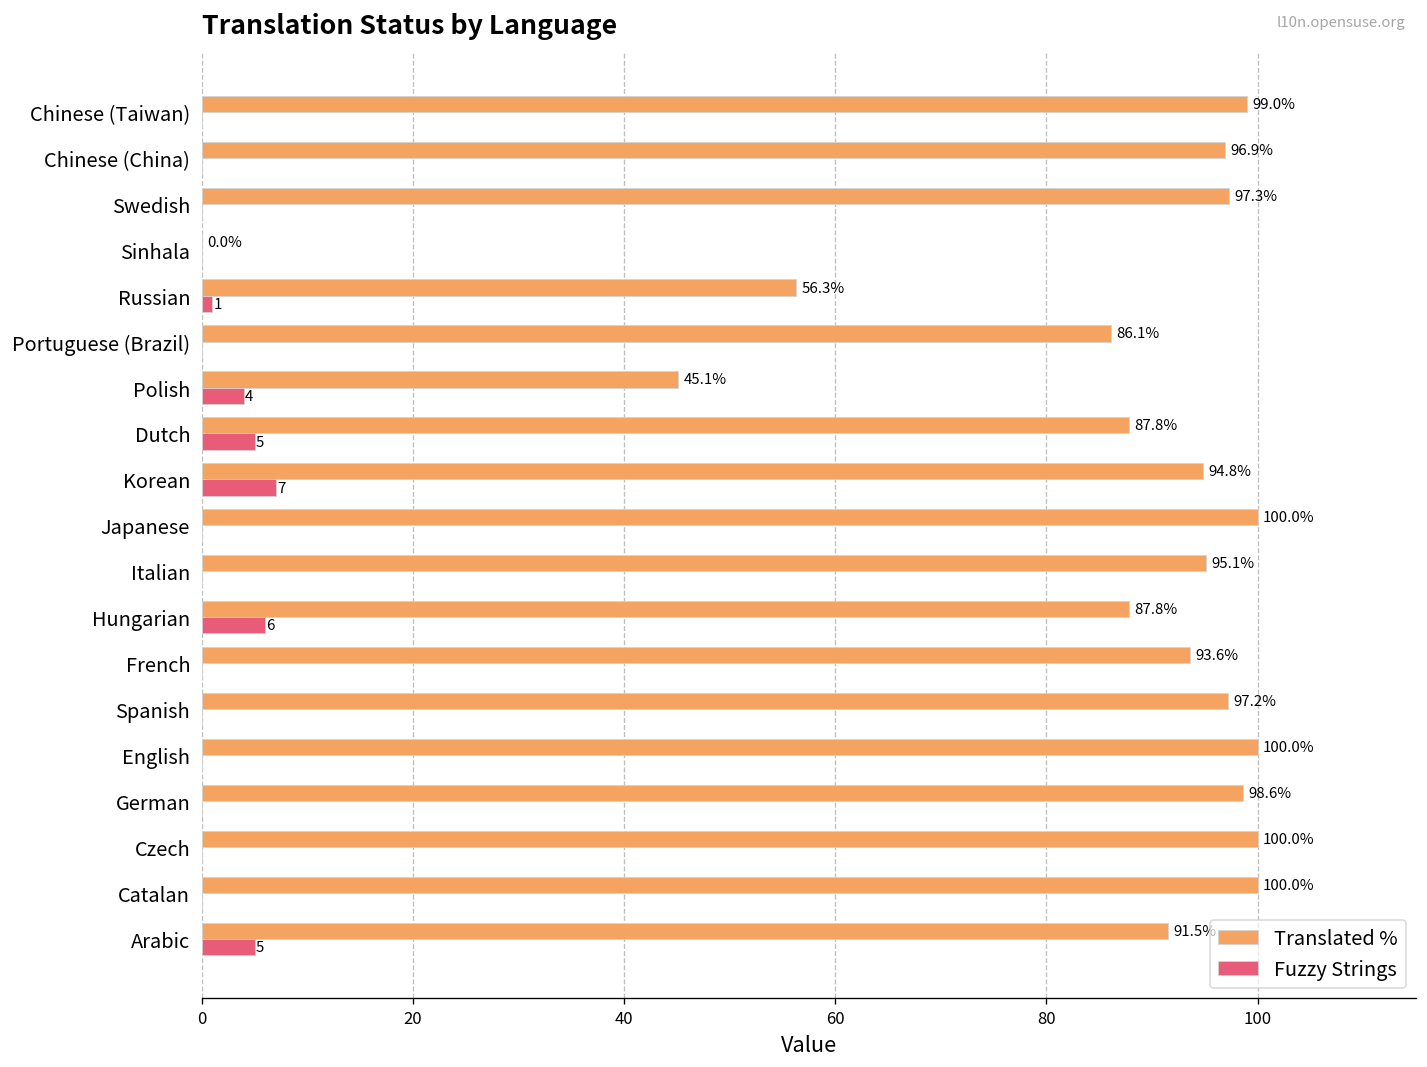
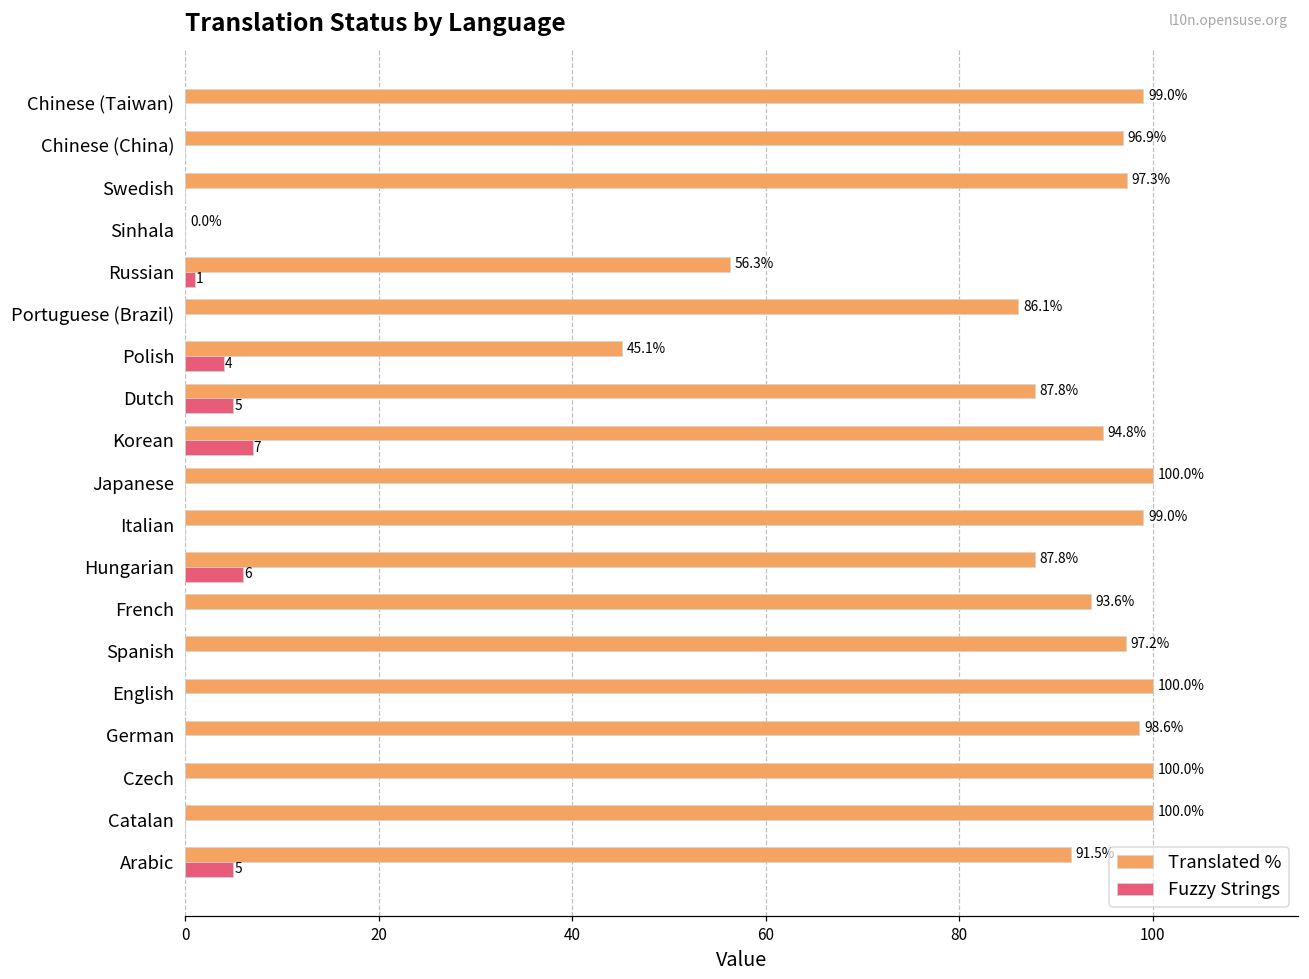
Translated %, Italian: 95.1% -> 99.0%
